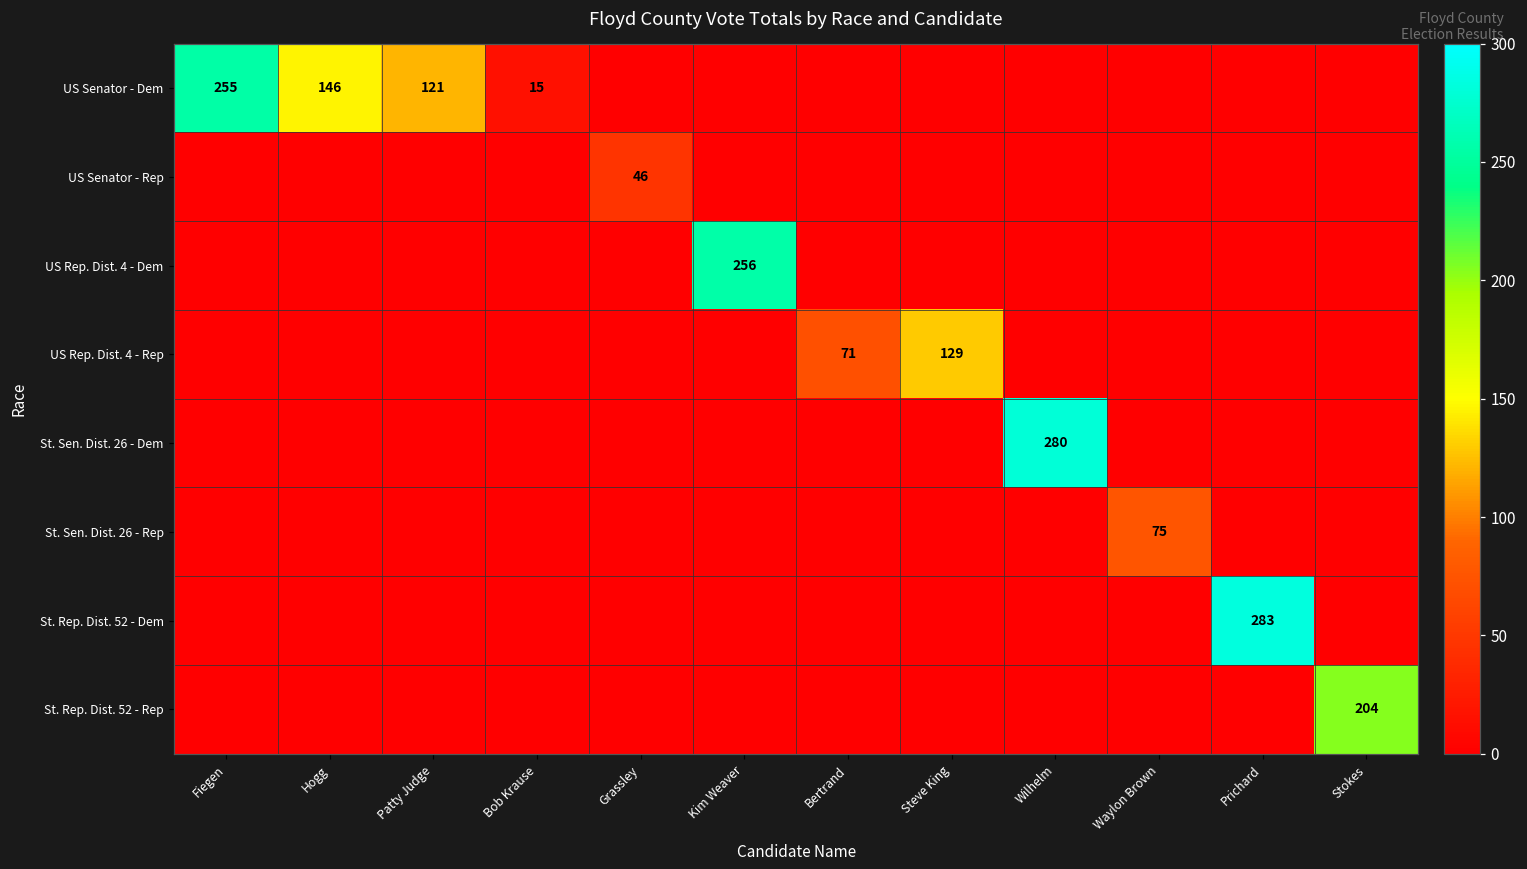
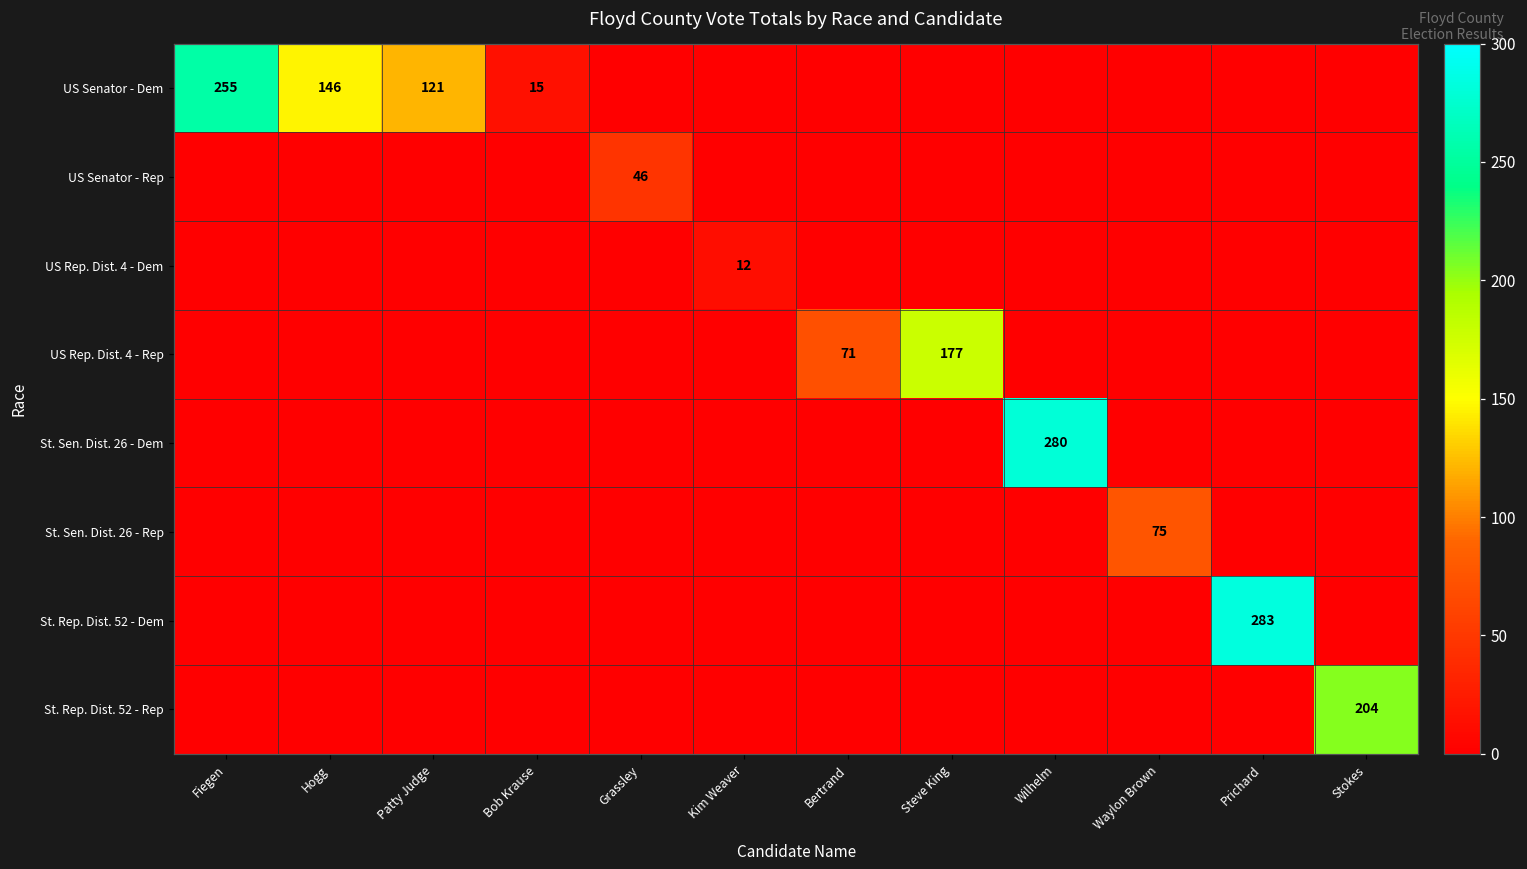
US Rep. Dist. 4 - Dem, Kim Weaver: 256 -> 12
US Rep. Dist. 4 - Rep, Steve King: 129 -> 177
